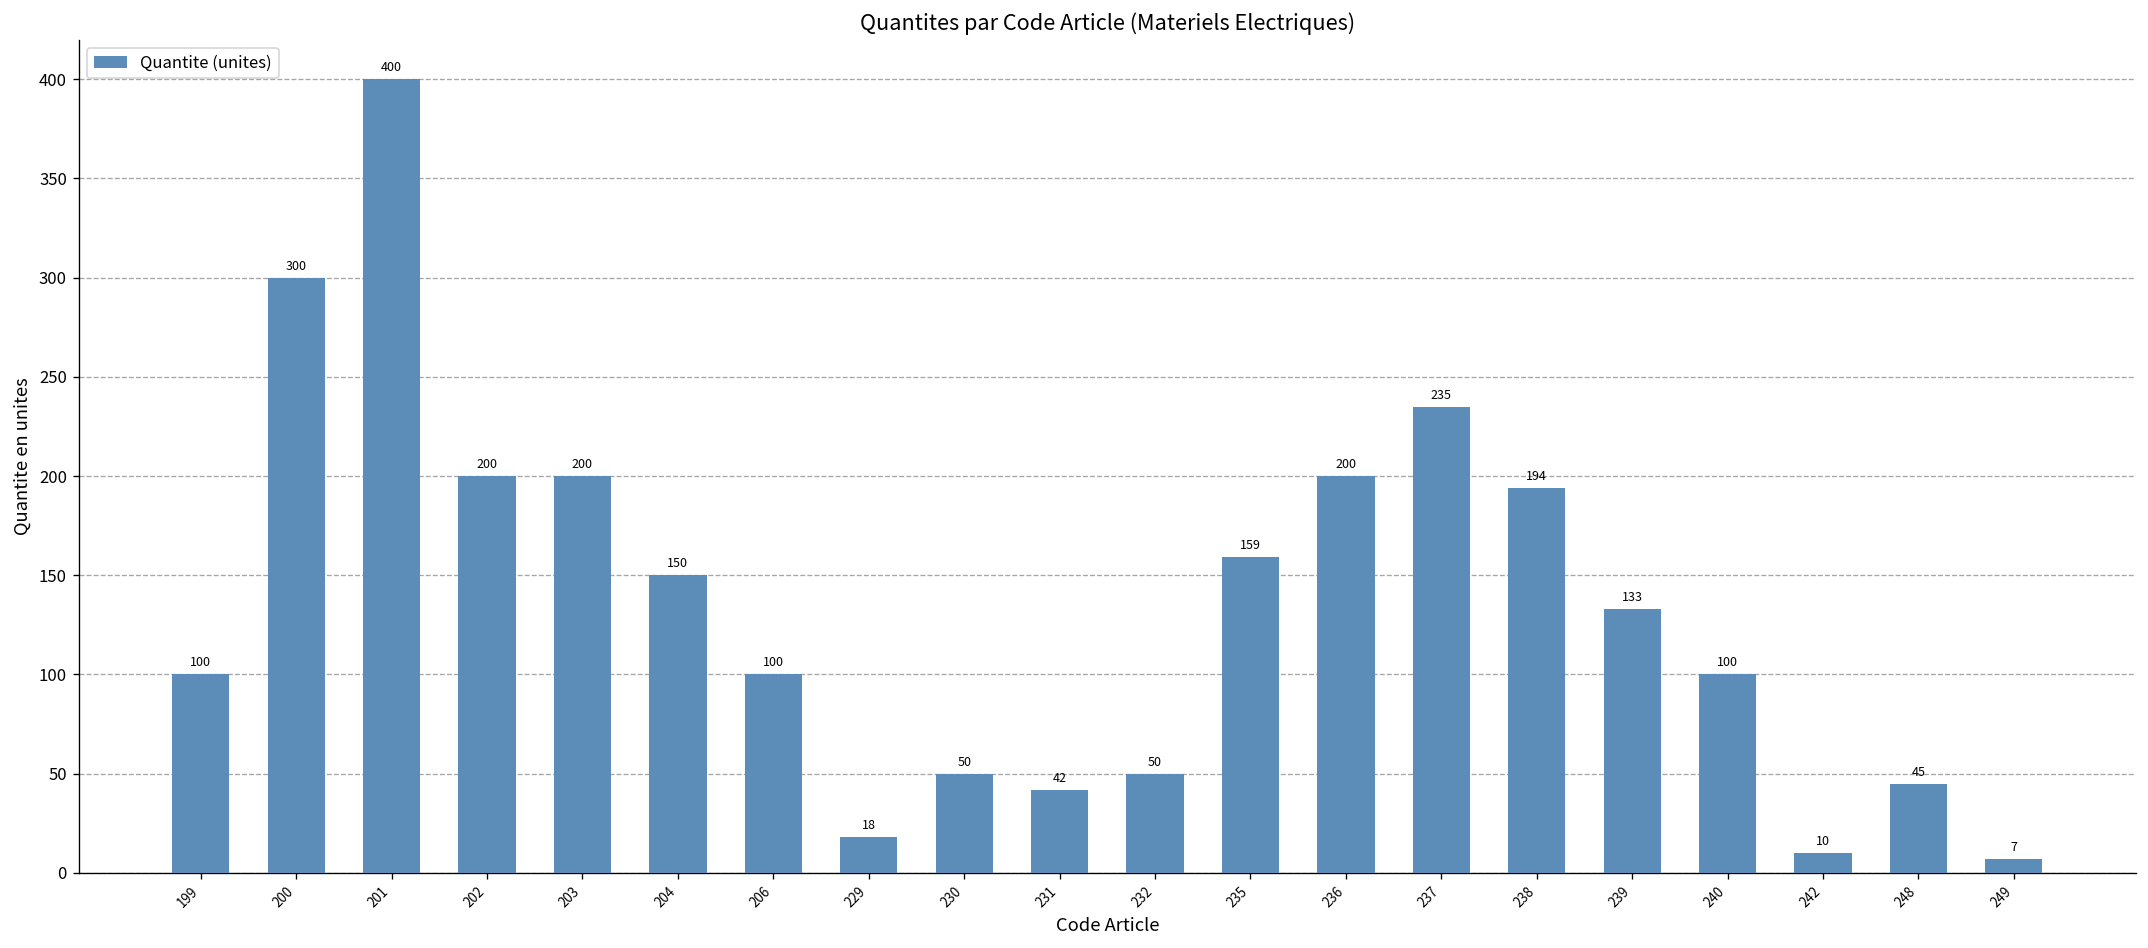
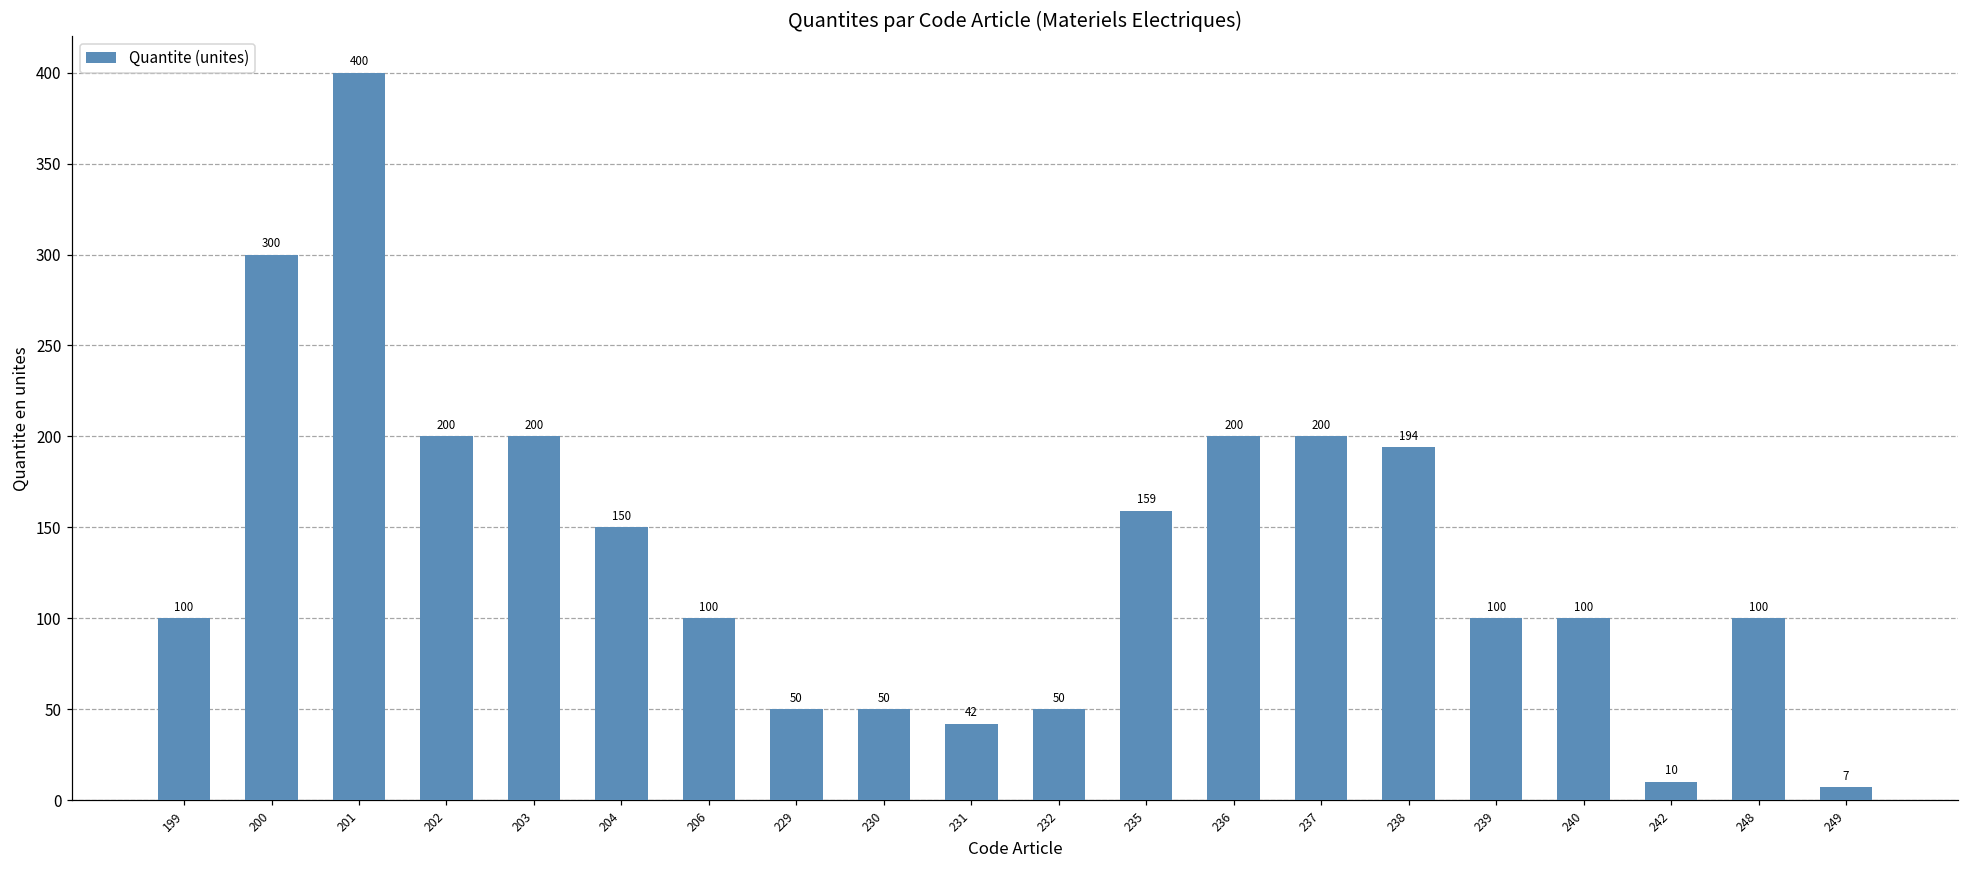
229: 18 -> 50
237: 235 -> 200
239: 133 -> 100
248: 45 -> 100
